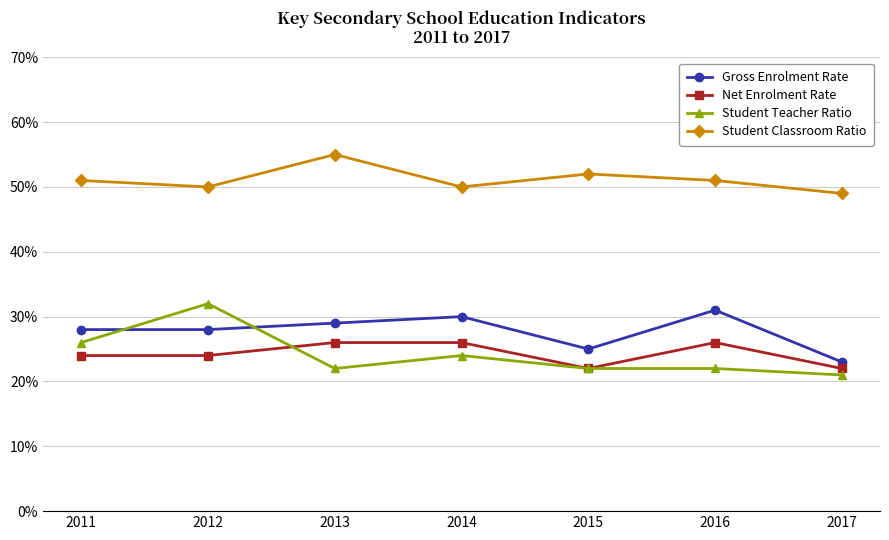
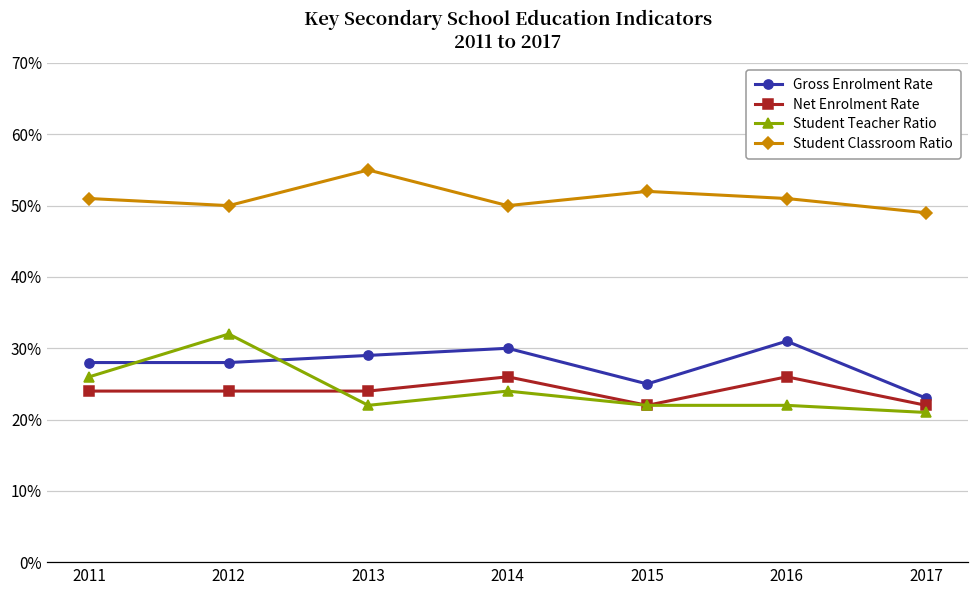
Net Enrolment Rate, 2013: 26% -> 24%
